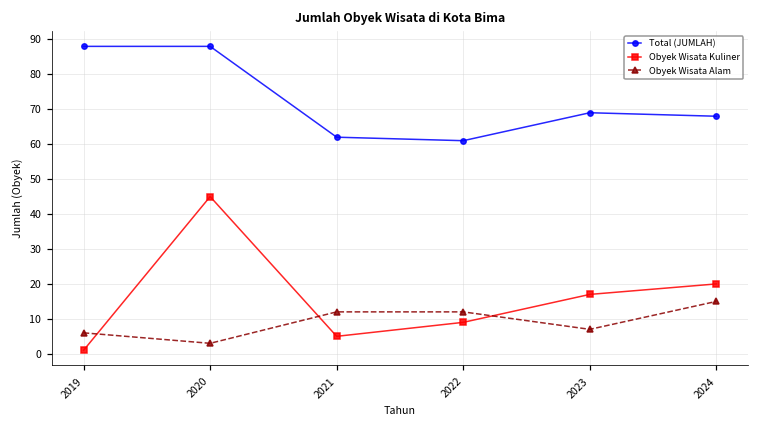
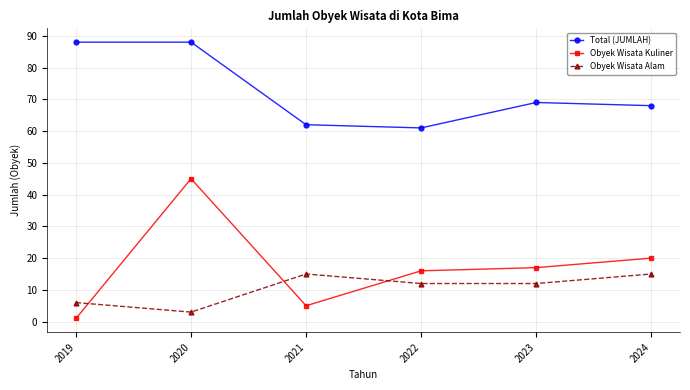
Obyek Wisata Alam, 2021: 12 -> 15
Obyek Wisata Kuliner, 2022: 9 -> 16
Obyek Wisata Alam, 2023: 7 -> 12
